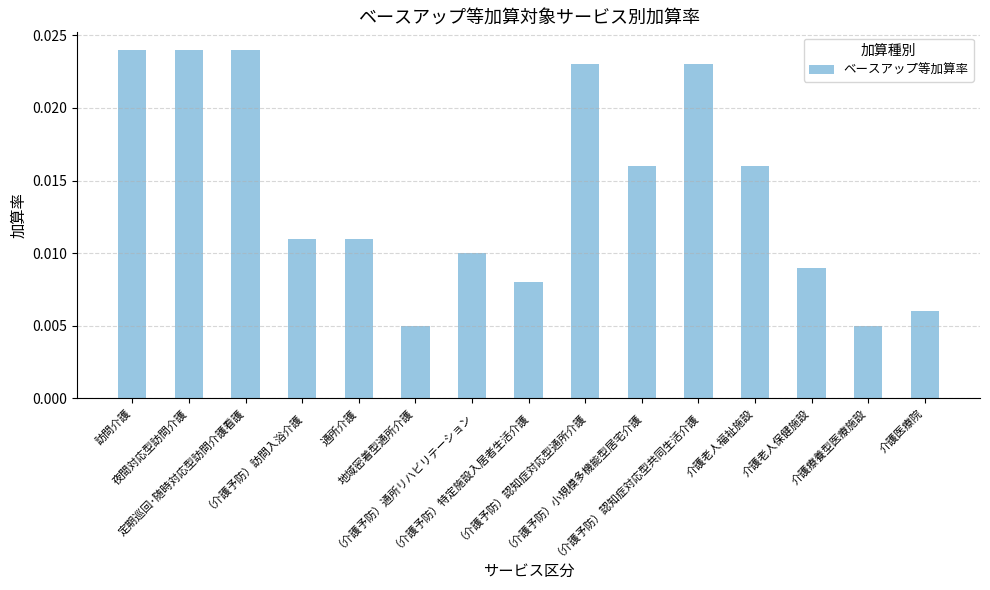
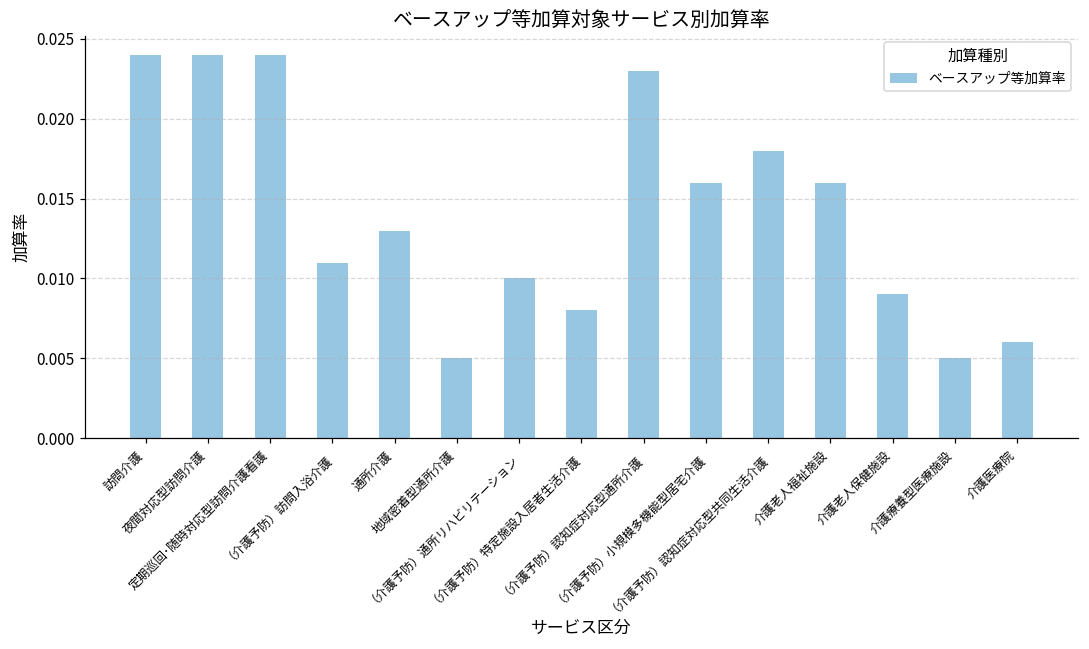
通所介護: 0.011 -> 0.013
（介護予防）認知症対応型共同生活介護: 0.023 -> 0.018
